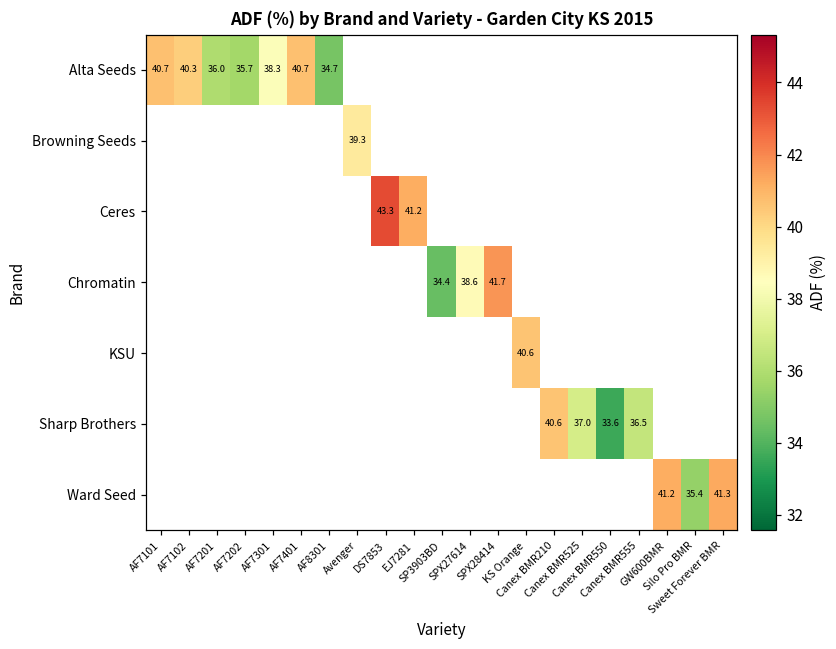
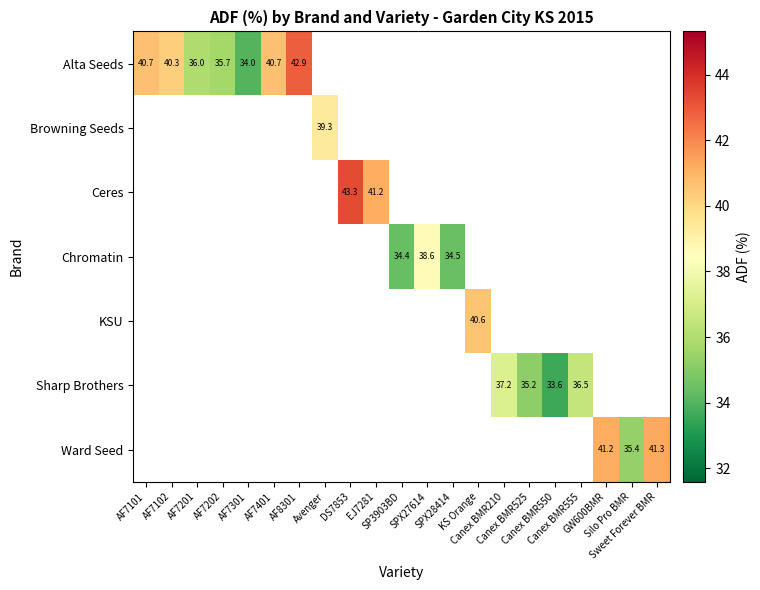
Alta Seeds, AF7301: 38.3 -> 34.0
Alta Seeds, AF8301: 34.7 -> 42.9
Chromatin, SPX28414: 41.7 -> 34.5
Sharp Brothers, Canex BMR210: 40.6 -> 37.2
Sharp Brothers, Canex BMR525: 37.0 -> 35.2
